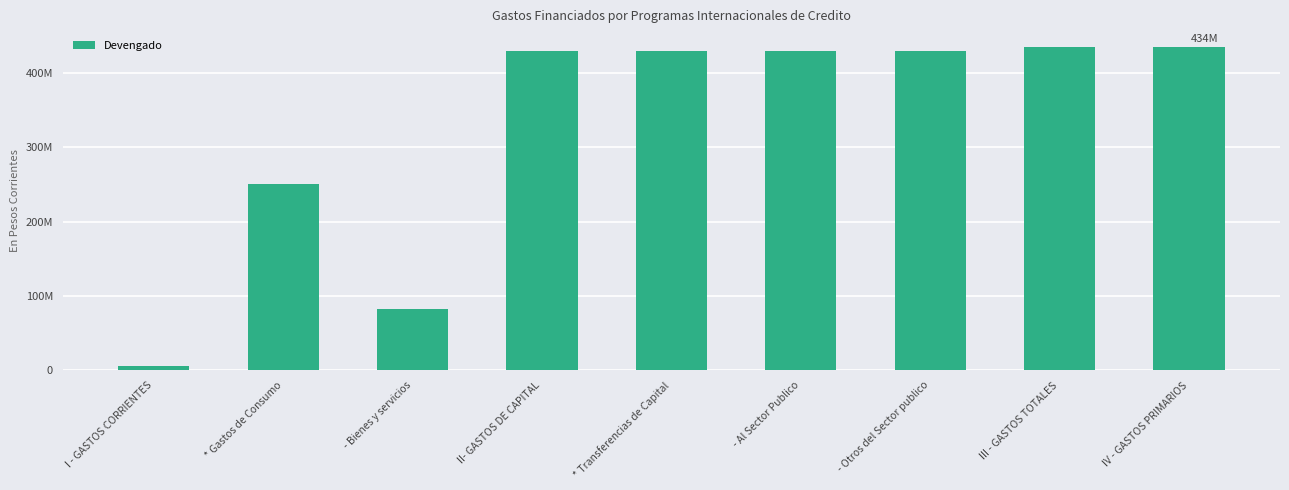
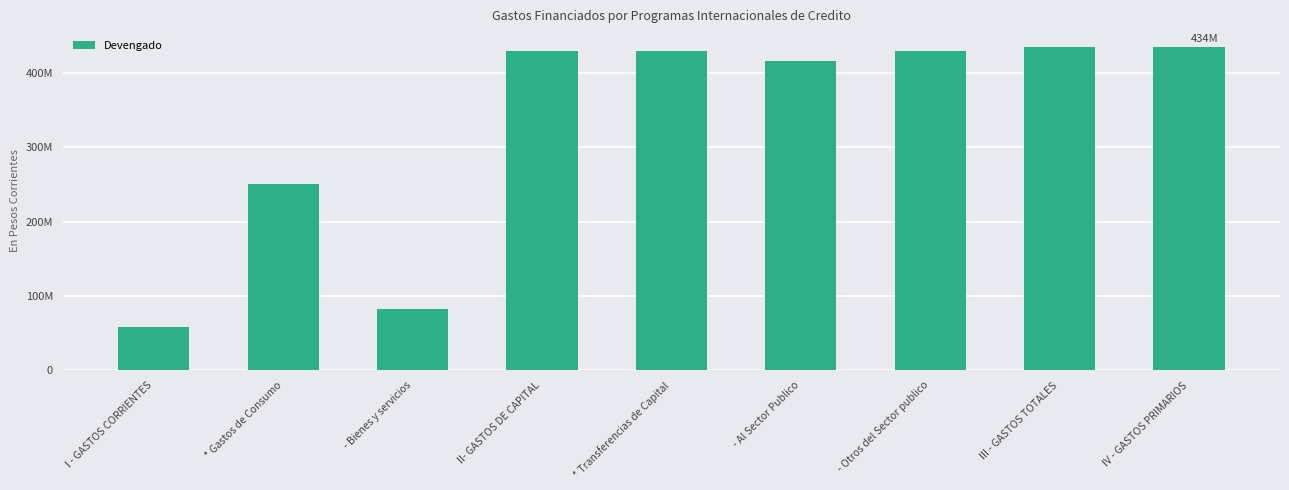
I - GASTOS CORRIENTES: 10000000 -> 60000000
- Al Sector Publico: 430000000 -> 420000000
